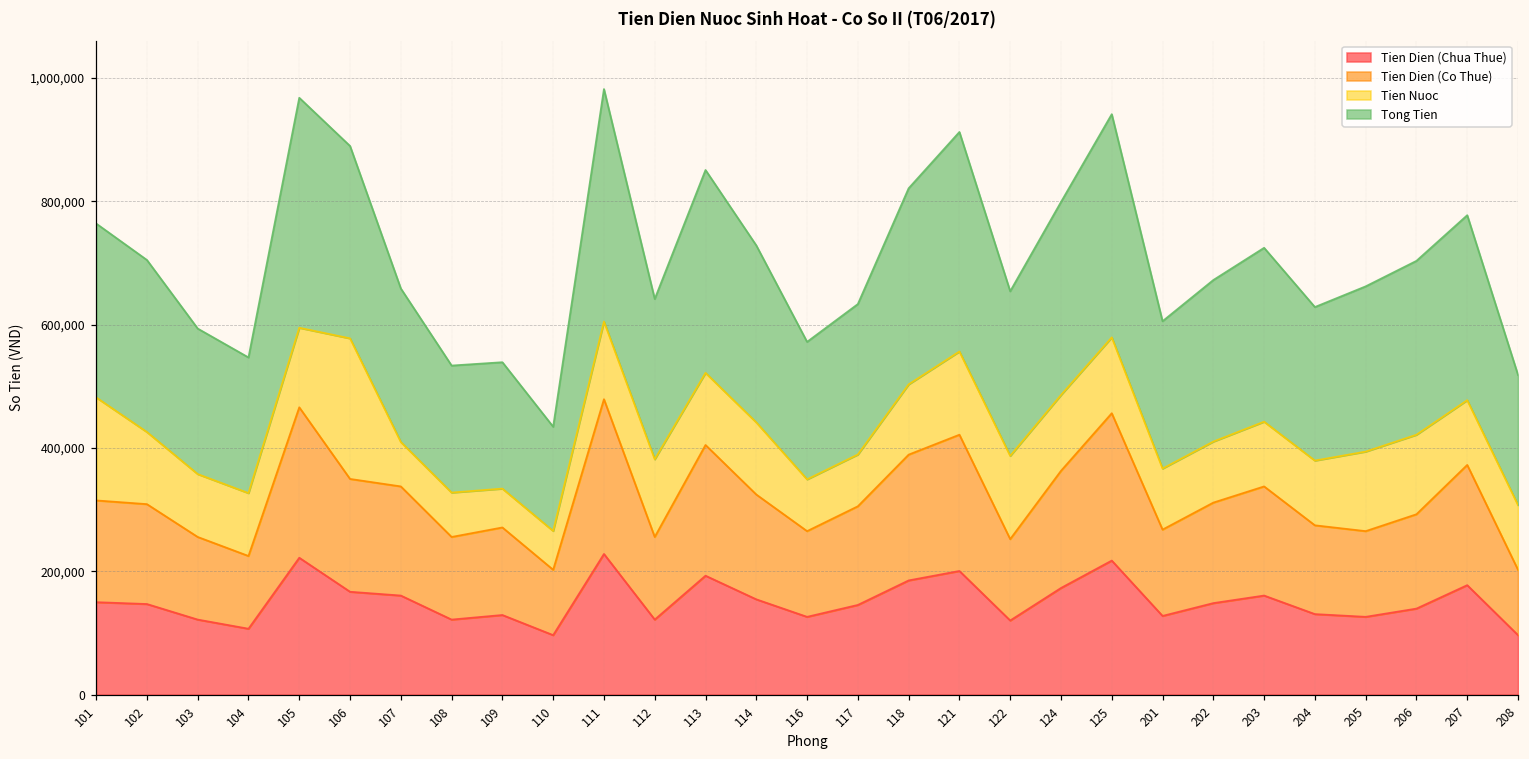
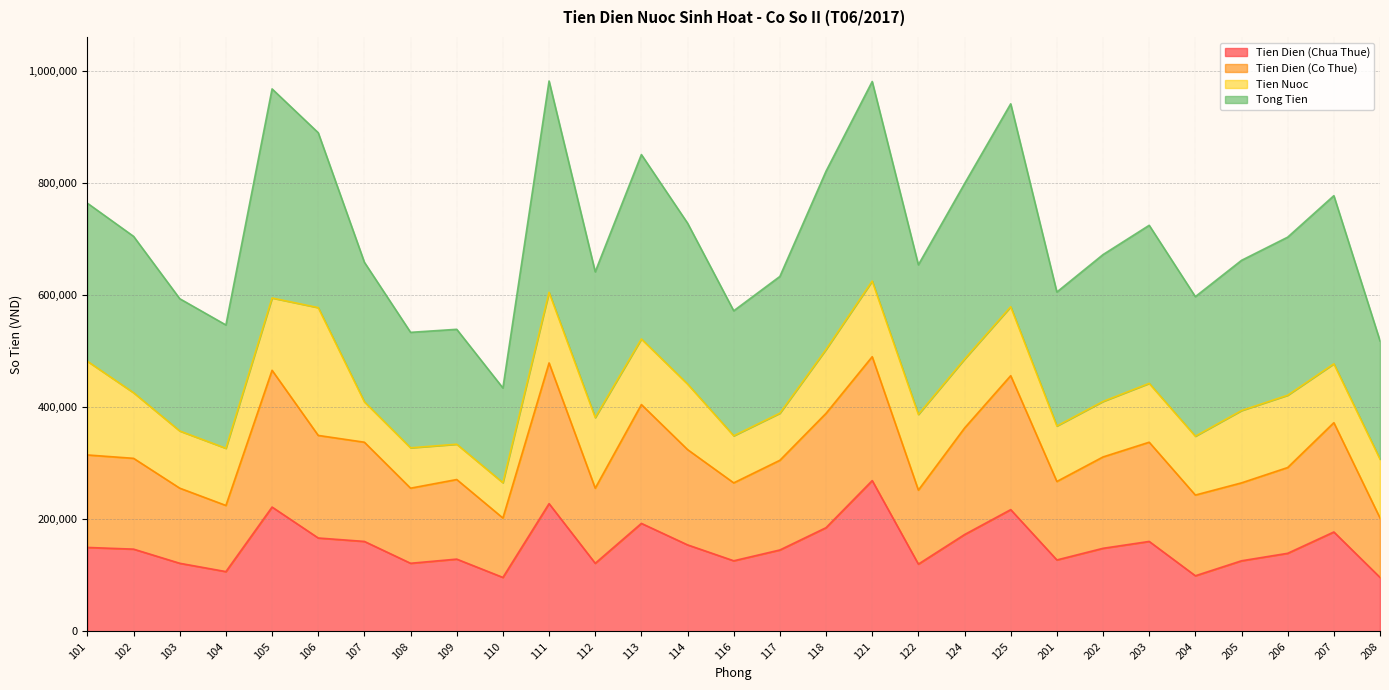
Tien Dien (Chua Thue), 121: 200,000 -> 270,000
Tien Dien (Chua Thue), 204: 130,000 -> 100,000
